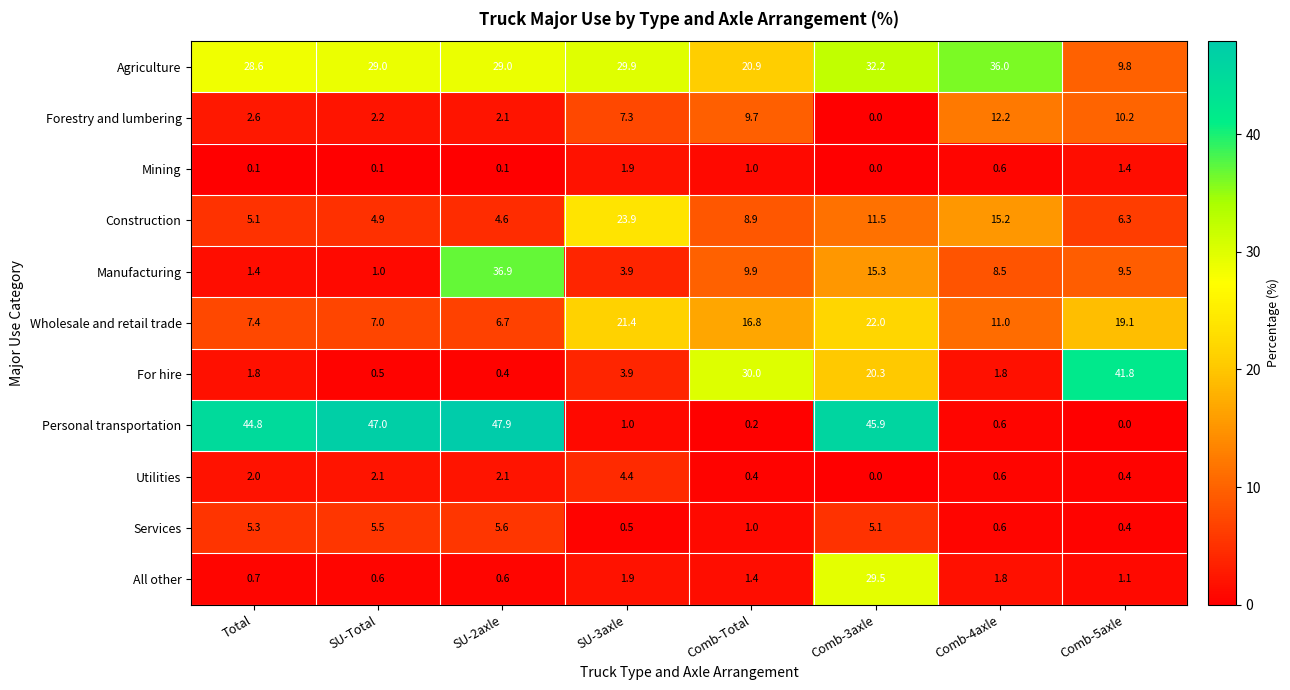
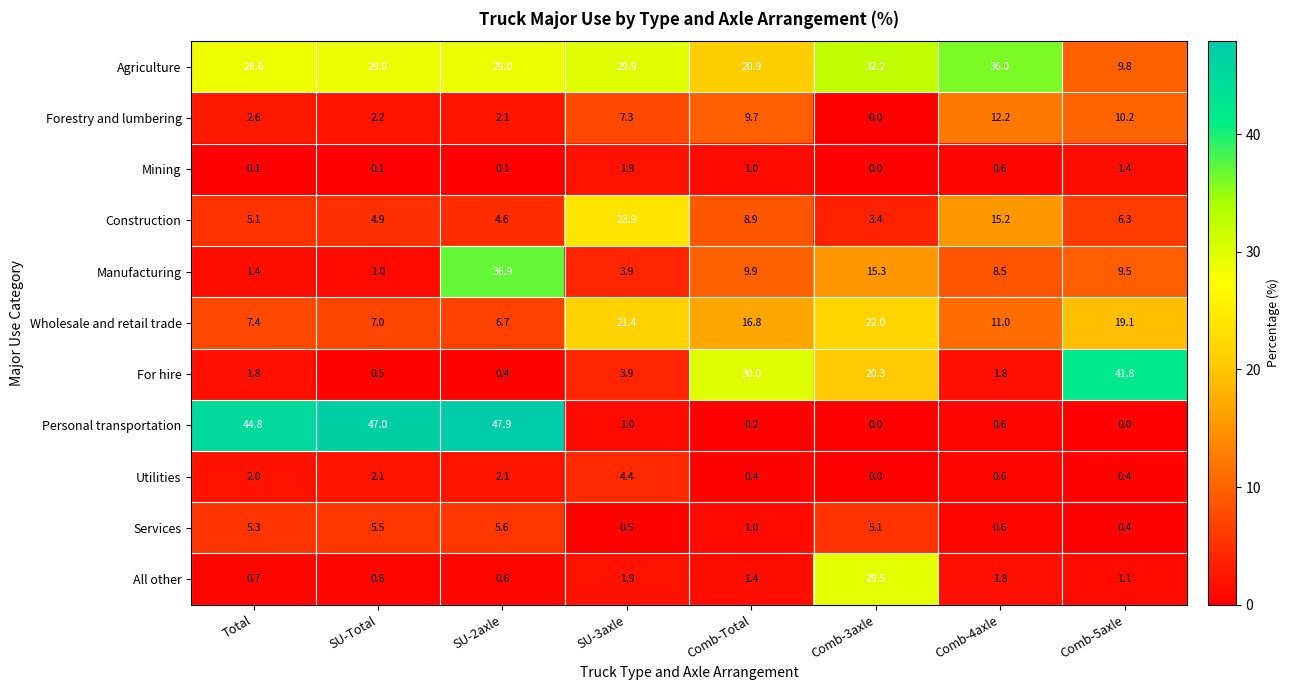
Construction, Comb-3axle: 11.5 -> 3.4
Personal transportation, Comb-3axle: 45.9 -> 0.0
